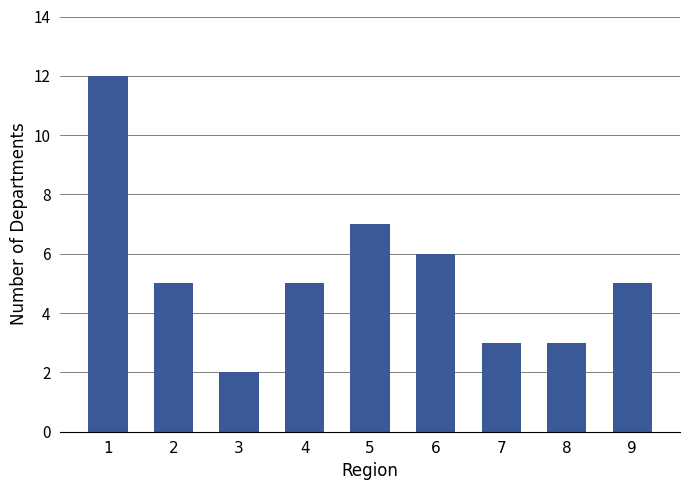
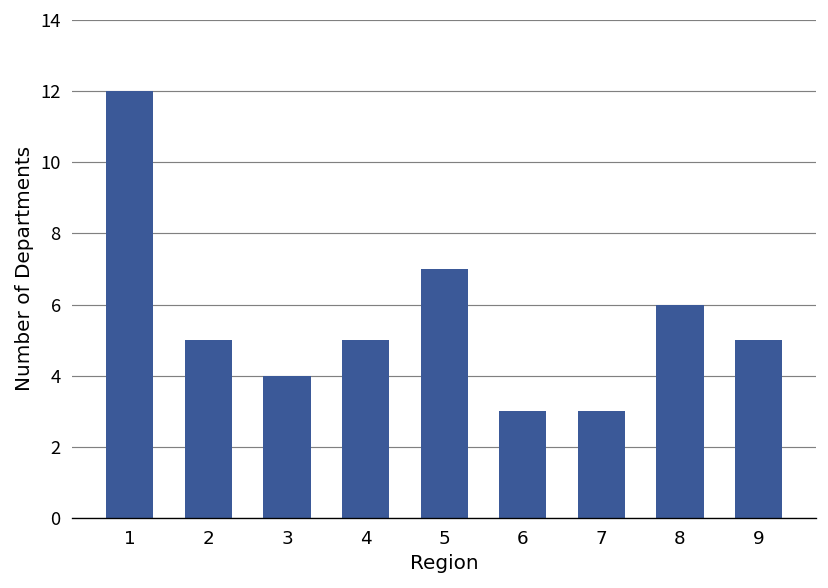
3: 2 -> 4
6: 6 -> 3
8: 3 -> 6
